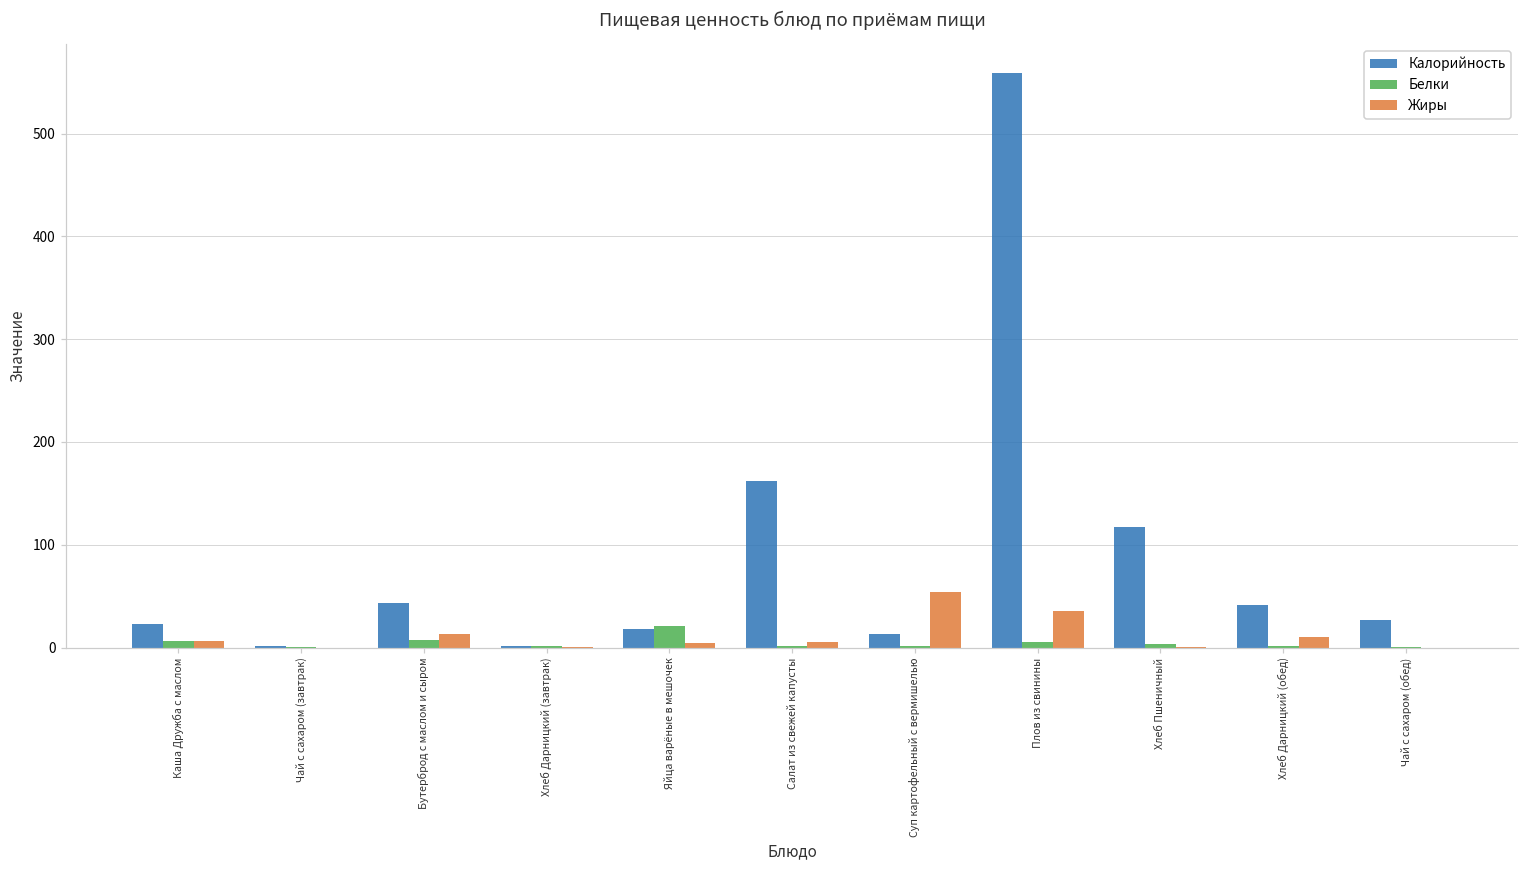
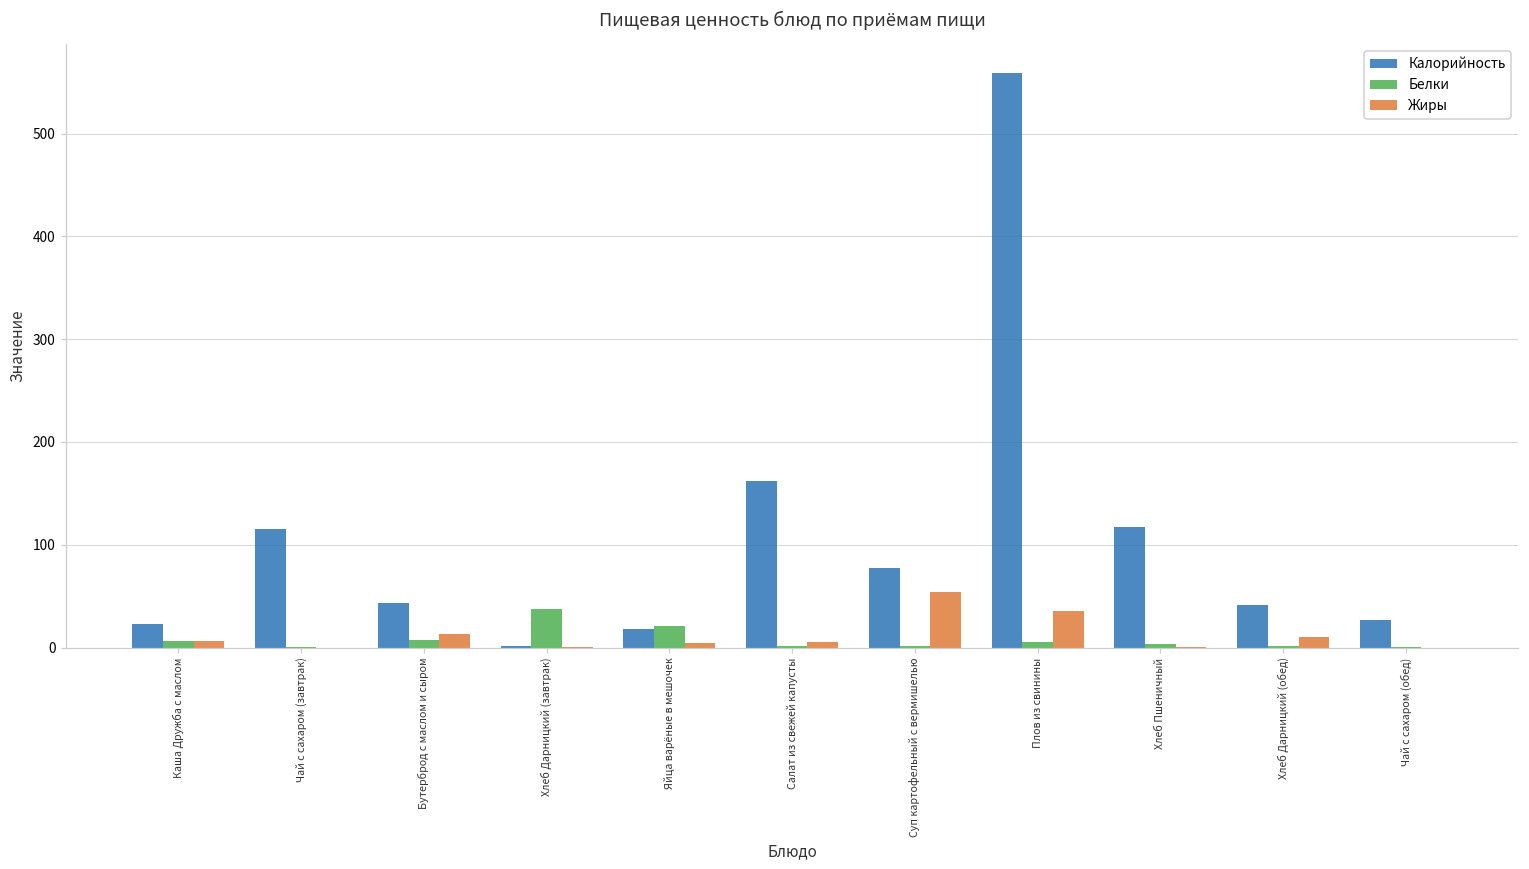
Калорийность, Чай с сахаром (завтрак): 0 -> 120
Белки, Хлеб Дарницкий (завтрак): 0 -> 40
Калорийность, Суп картофельный с вермишелью: 10 -> 80
